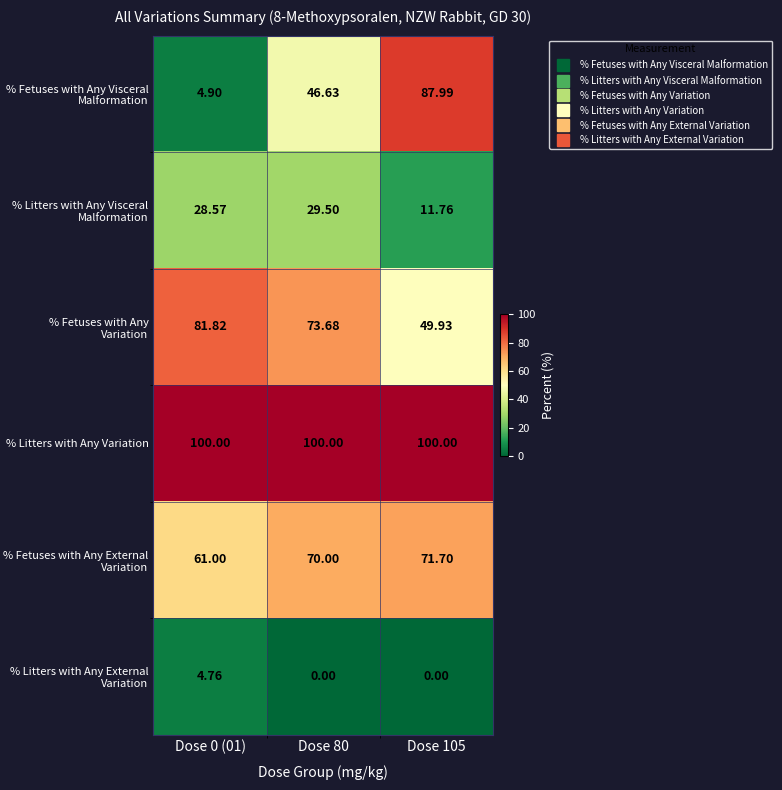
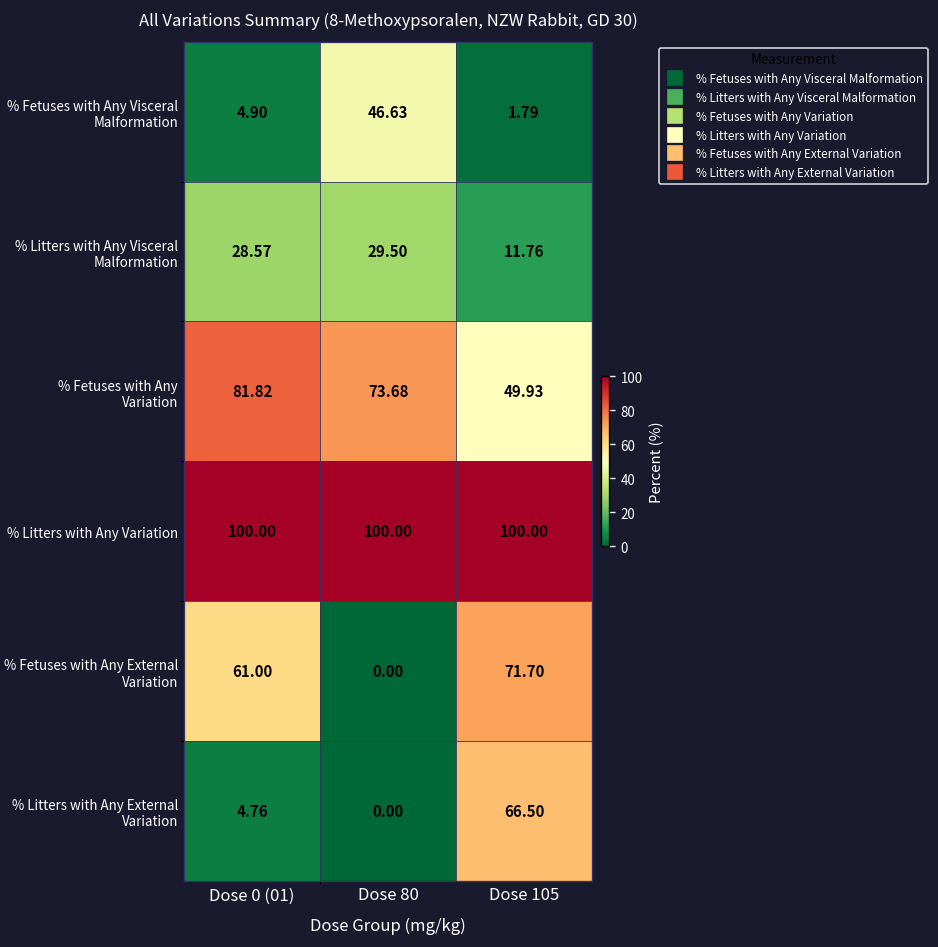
% Fetuses with Any Visceral Malformation, Dose 105: 87.99 -> 1.79
% Fetuses with Any External Variation, Dose 80: 70.00 -> 0.00
% Litters with Any External Variation, Dose 105: 0.00 -> 66.50
